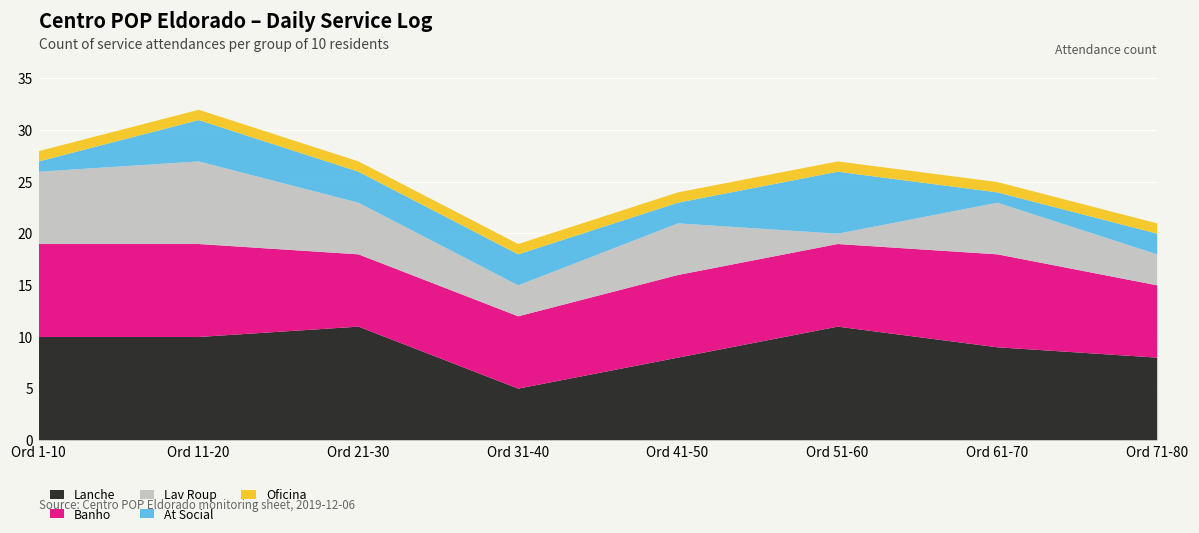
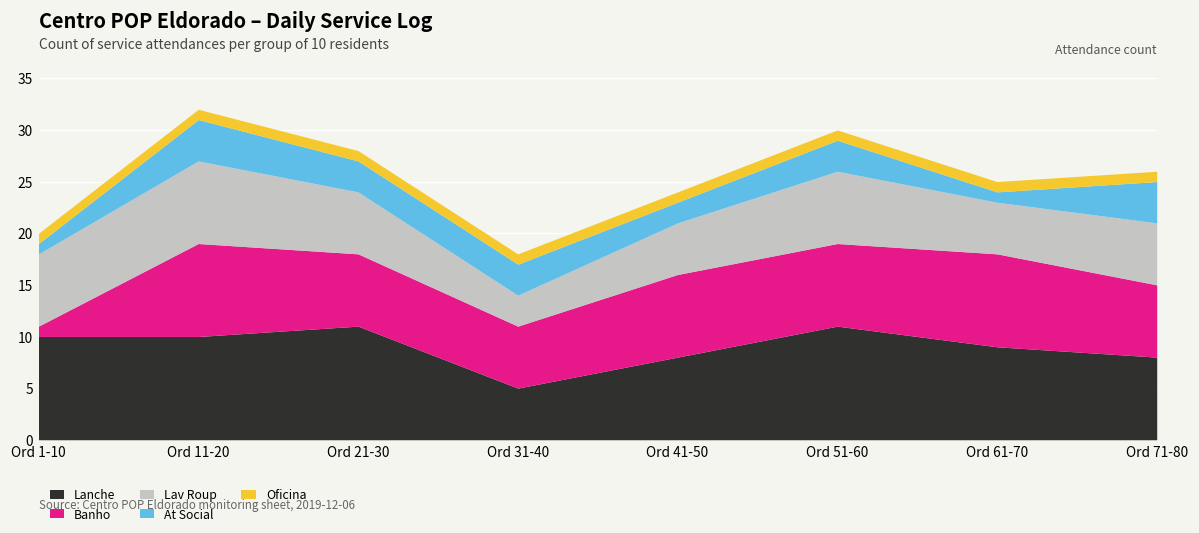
Banho, Ord 1-10: 9 -> 1
Lav Roup, Ord 21-30: 5 -> 6
Banho, Ord 31-40: 7 -> 6
Lav Roup, Ord 51-60: 1 -> 7
At Social, Ord 51-60: 6 -> 3
Lav Roup, Ord 71-80: 3 -> 6
At Social, Ord 71-80: 2 -> 4
